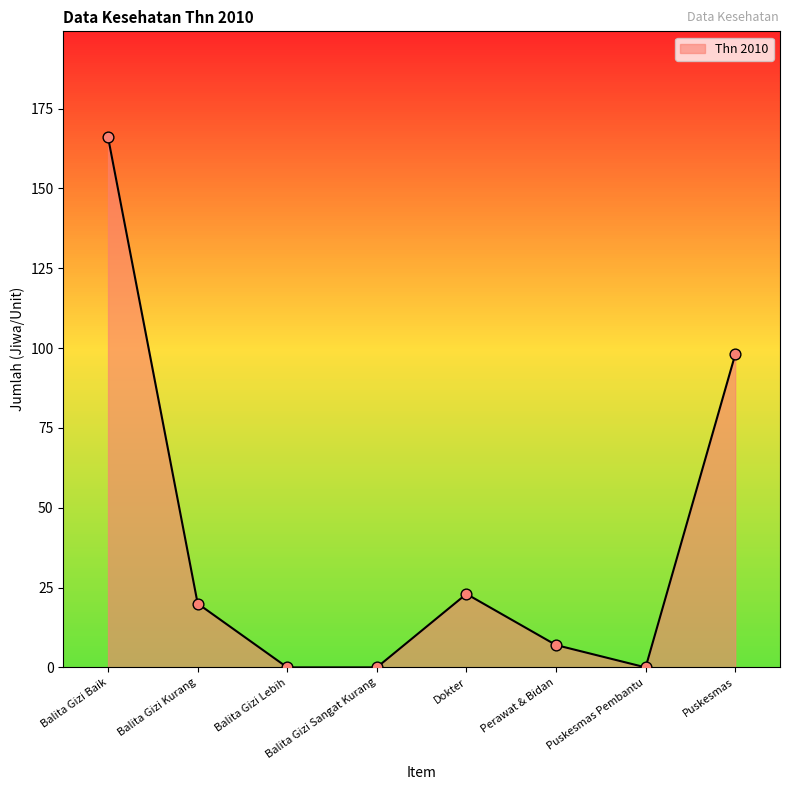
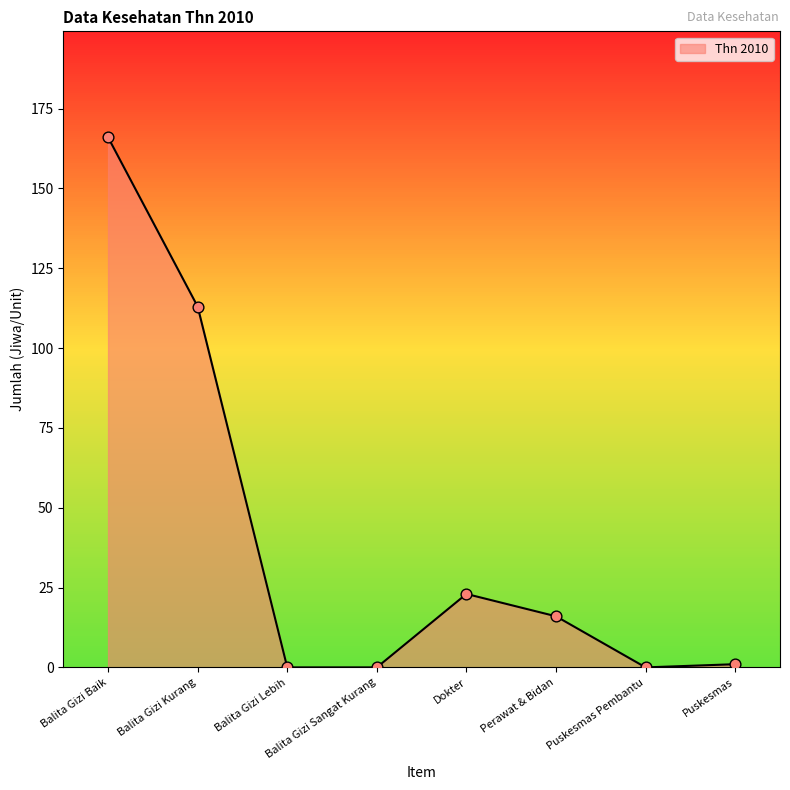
Balita Gizi Kurang: 20 -> 113
Perawat & Bidan: 7 -> 16
Puskesmas: 98 -> 1
